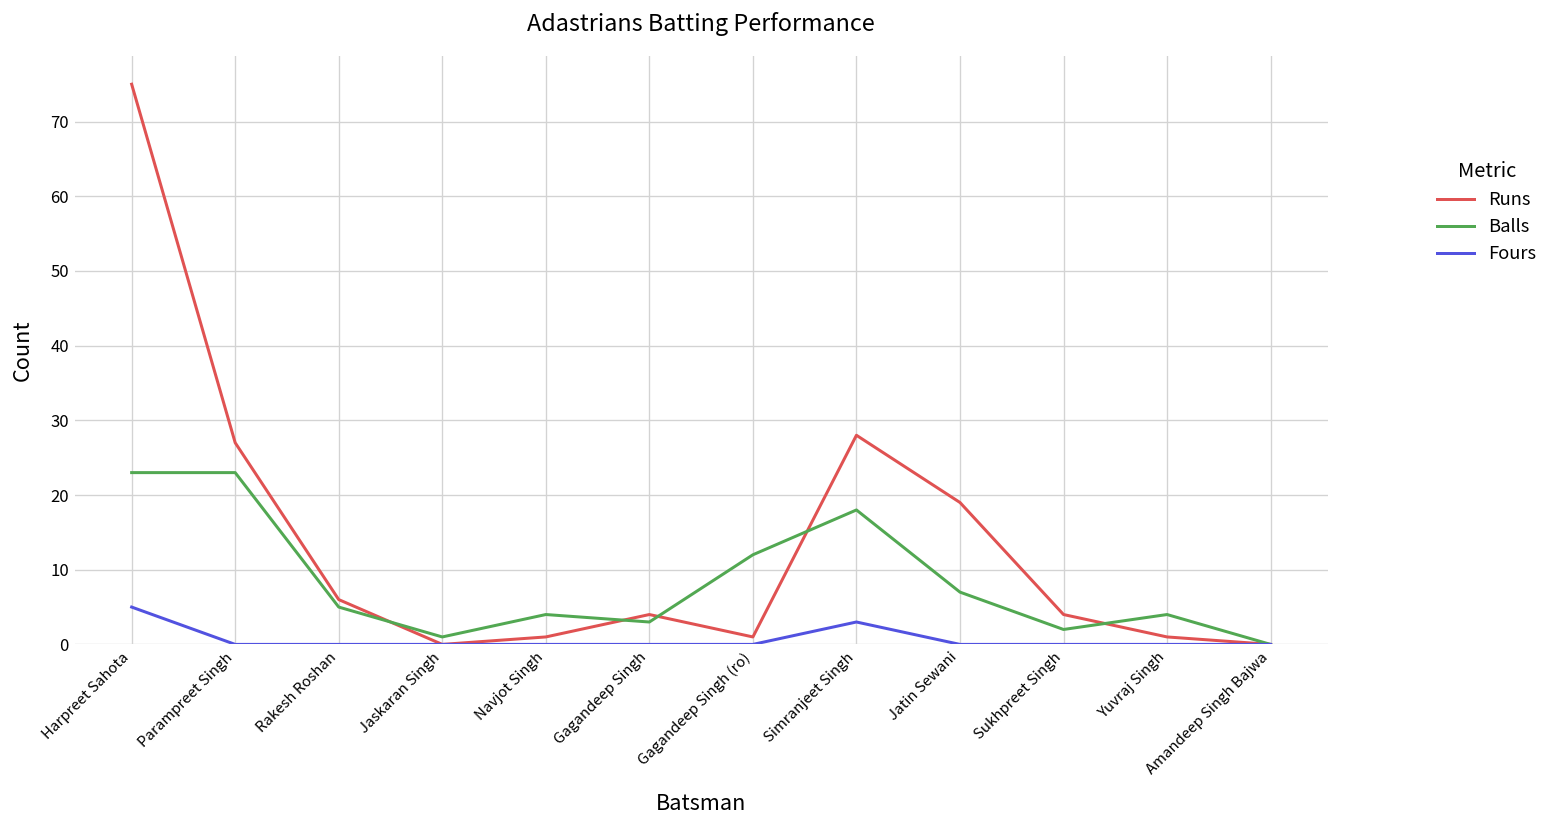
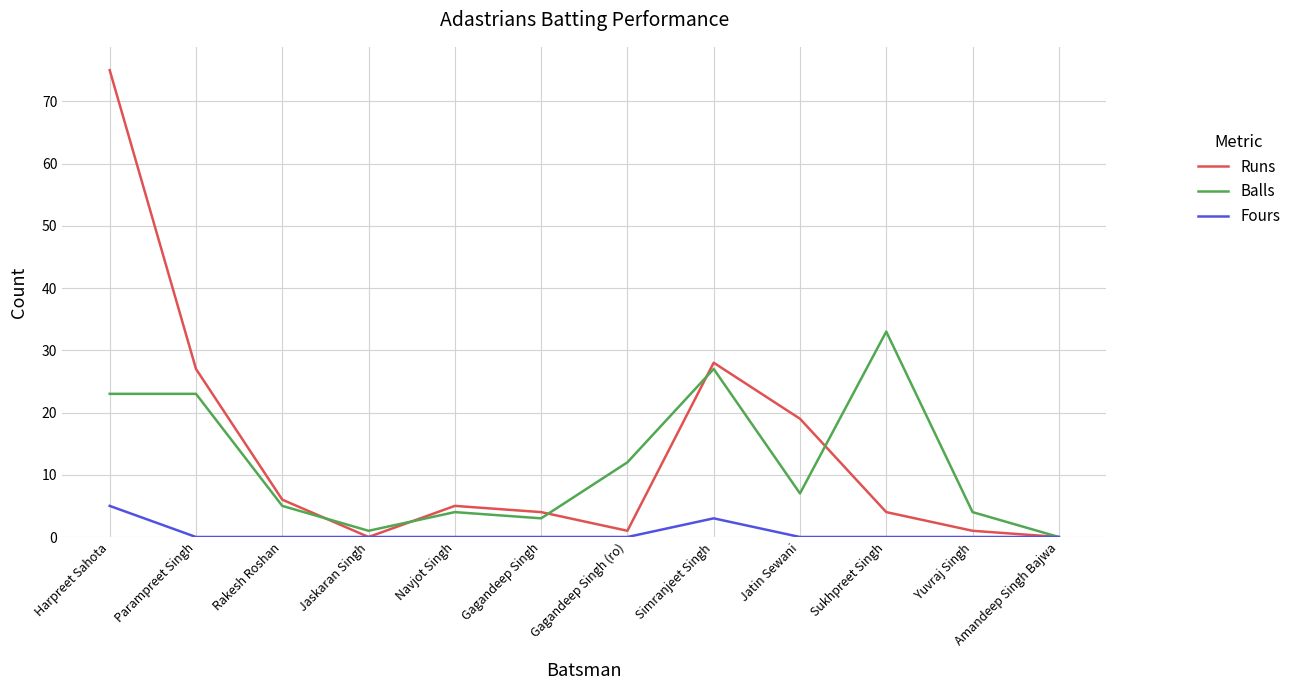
Runs, Navjot Singh: 1 -> 5
Balls, Simranjeet Singh: 18 -> 27
Balls, Sukhpreet Singh: 2 -> 33
